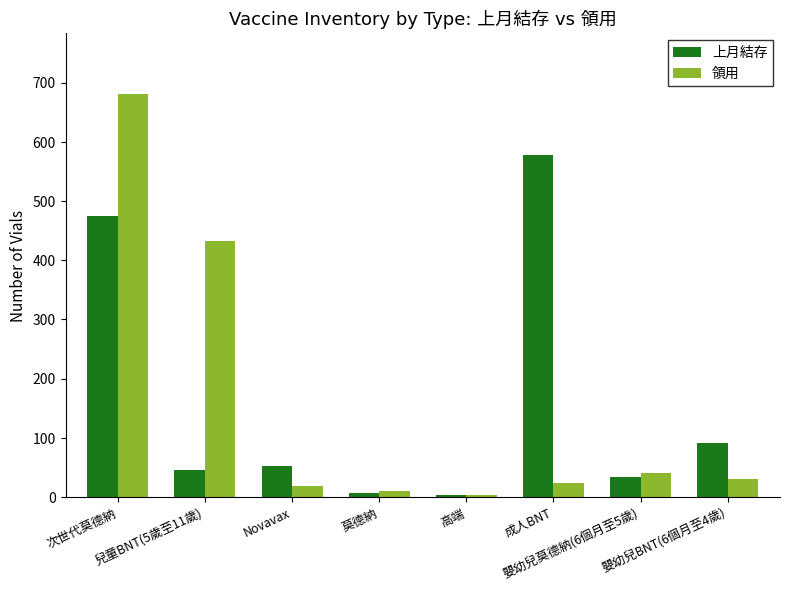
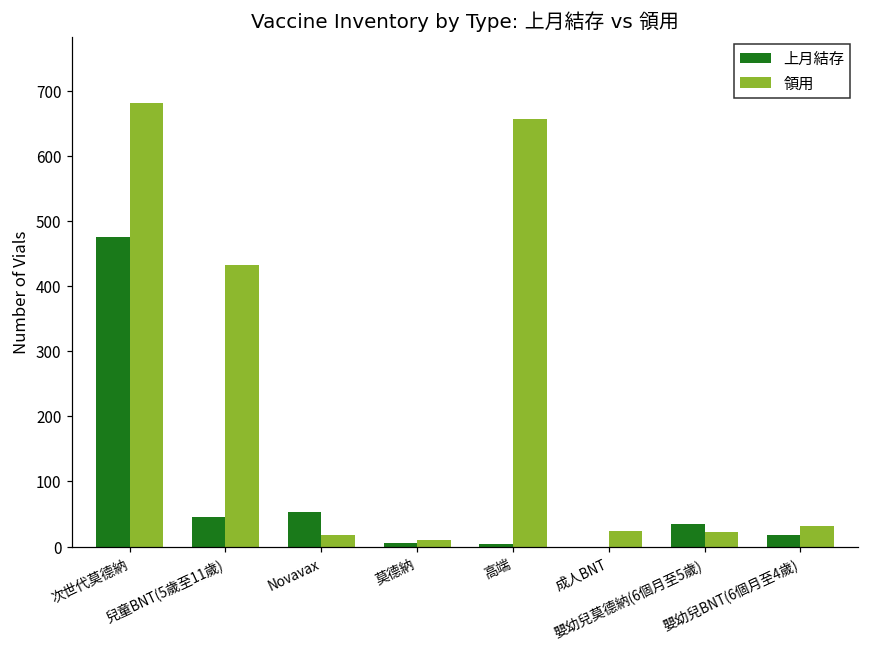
領用, 高端: 0 -> 660
上月結存, 成人BNT: 580 -> 0
領用, 嬰幼兒莫德納(6個月至5歲): 40 -> 20
上月結存, 嬰幼兒BNT(6個月至4歲): 90 -> 20
